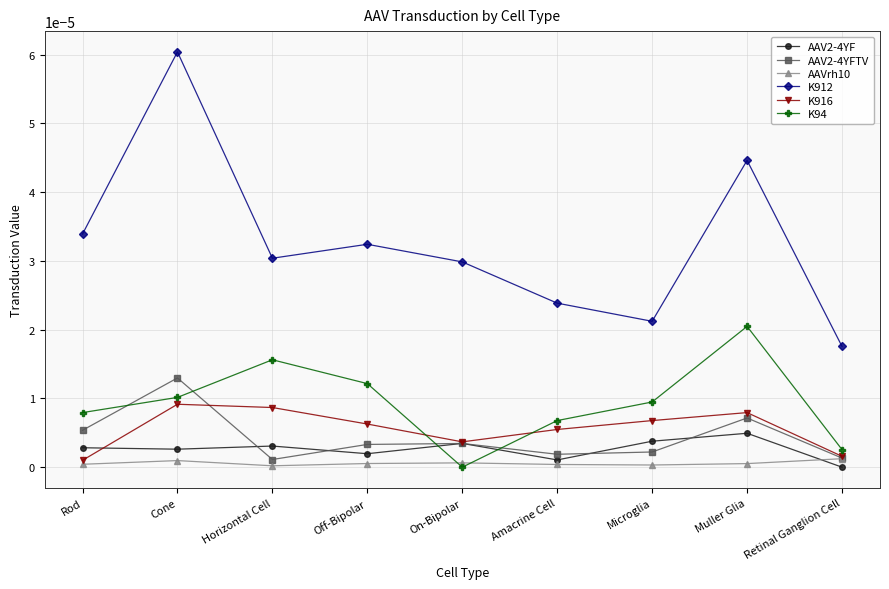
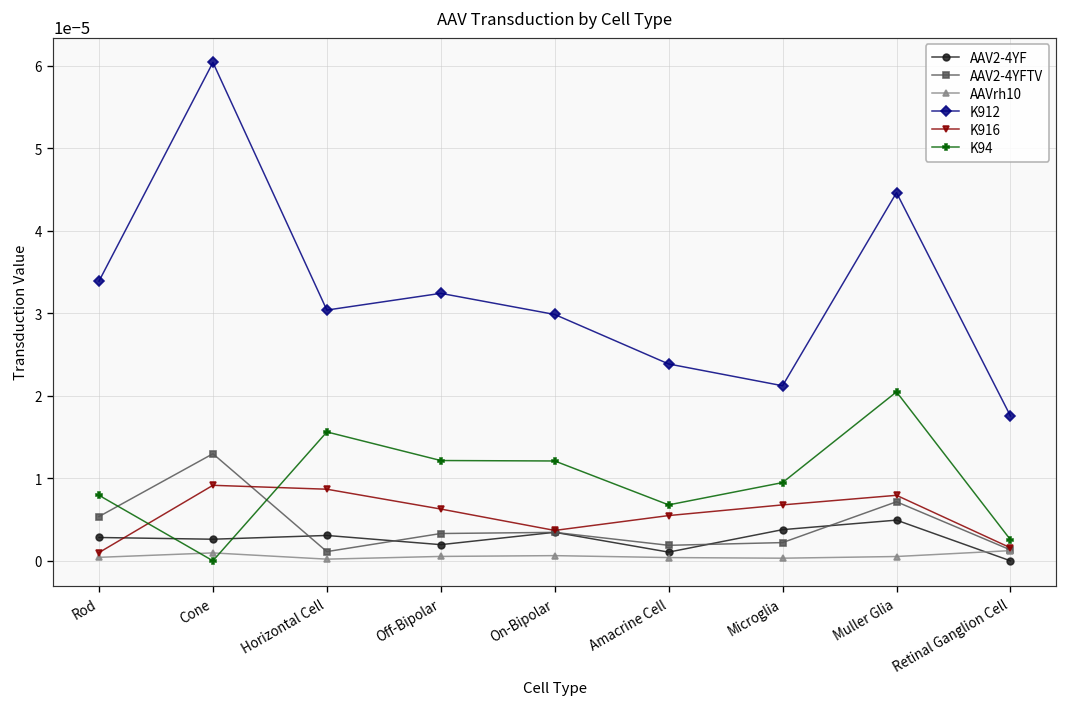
K94, Cone: 0.00001 -> 0.00000
K94, On-Bipolar: 0.00000 -> 0.00001
